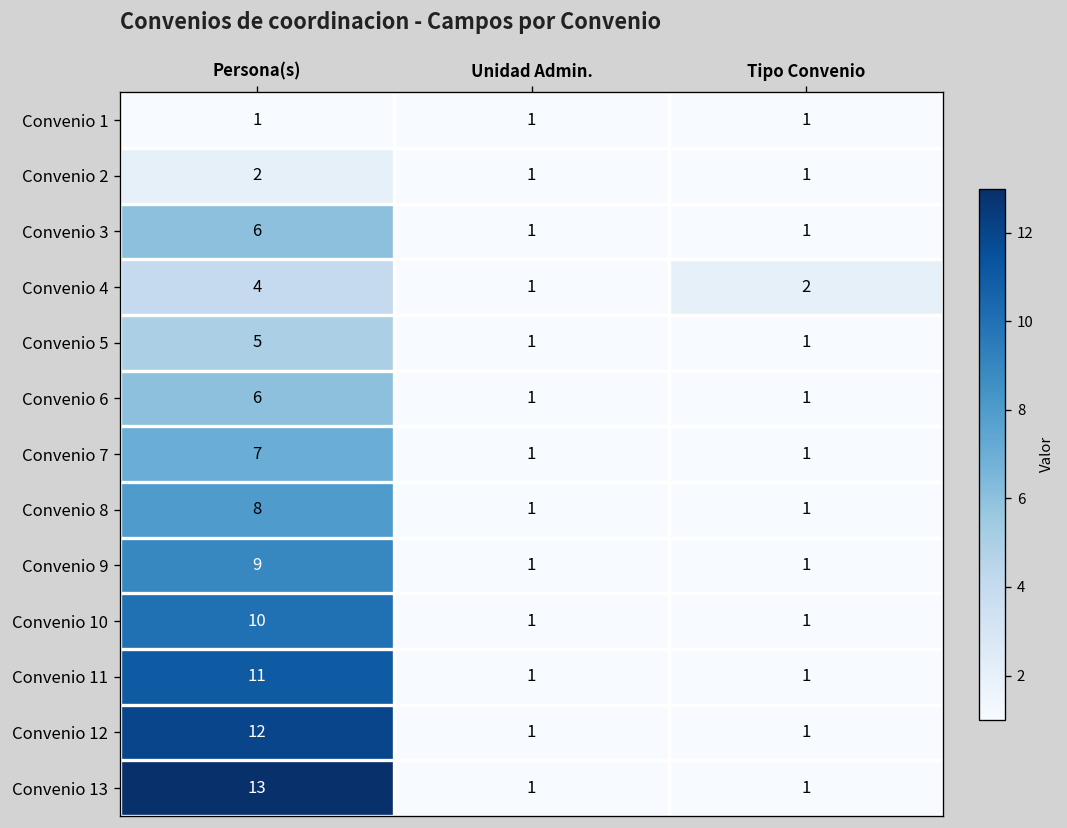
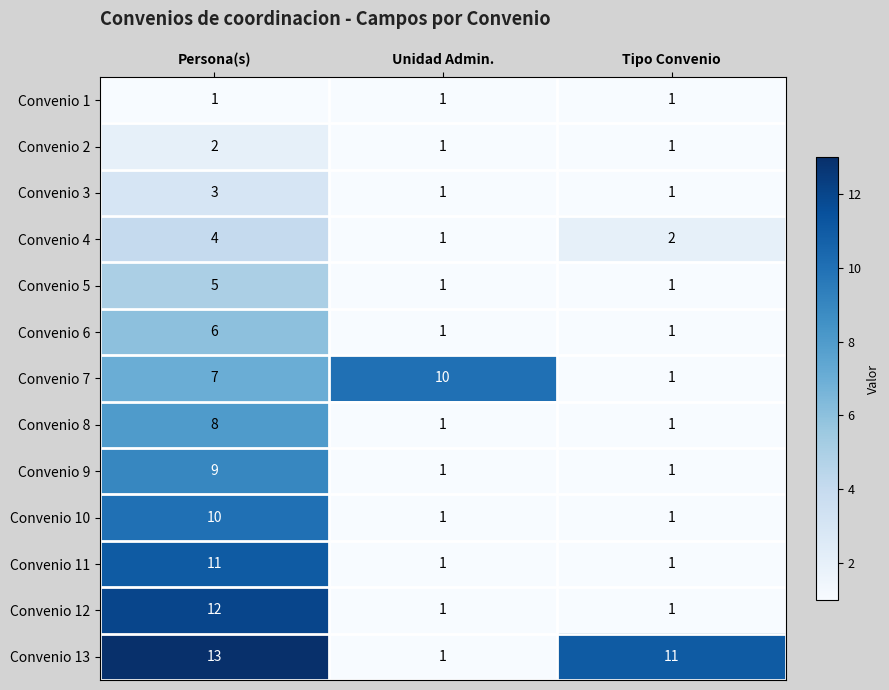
Convenio 3, Persona(s): 6 -> 3
Convenio 7, Unidad Admin.: 1 -> 10
Convenio 13, Tipo Convenio: 1 -> 11
